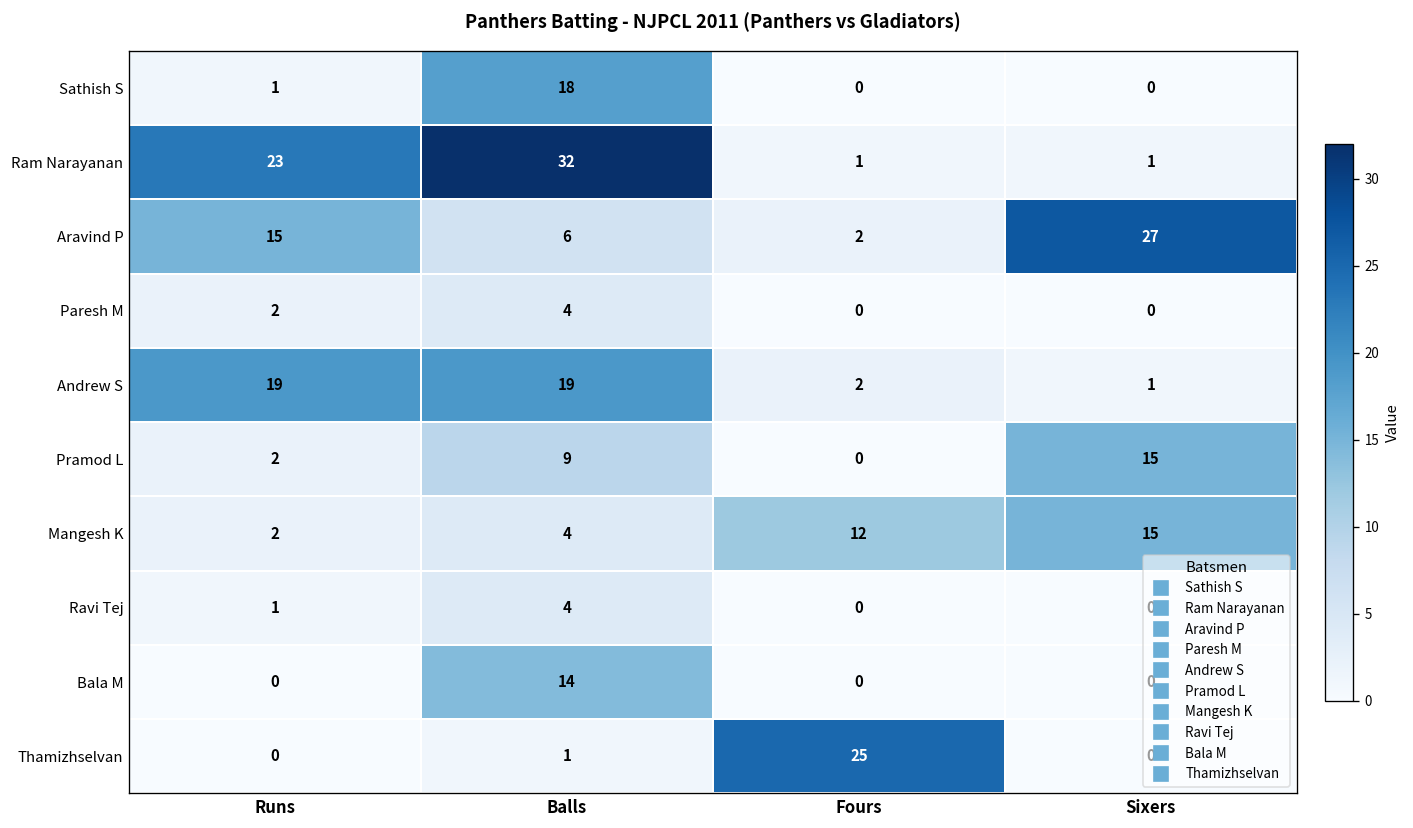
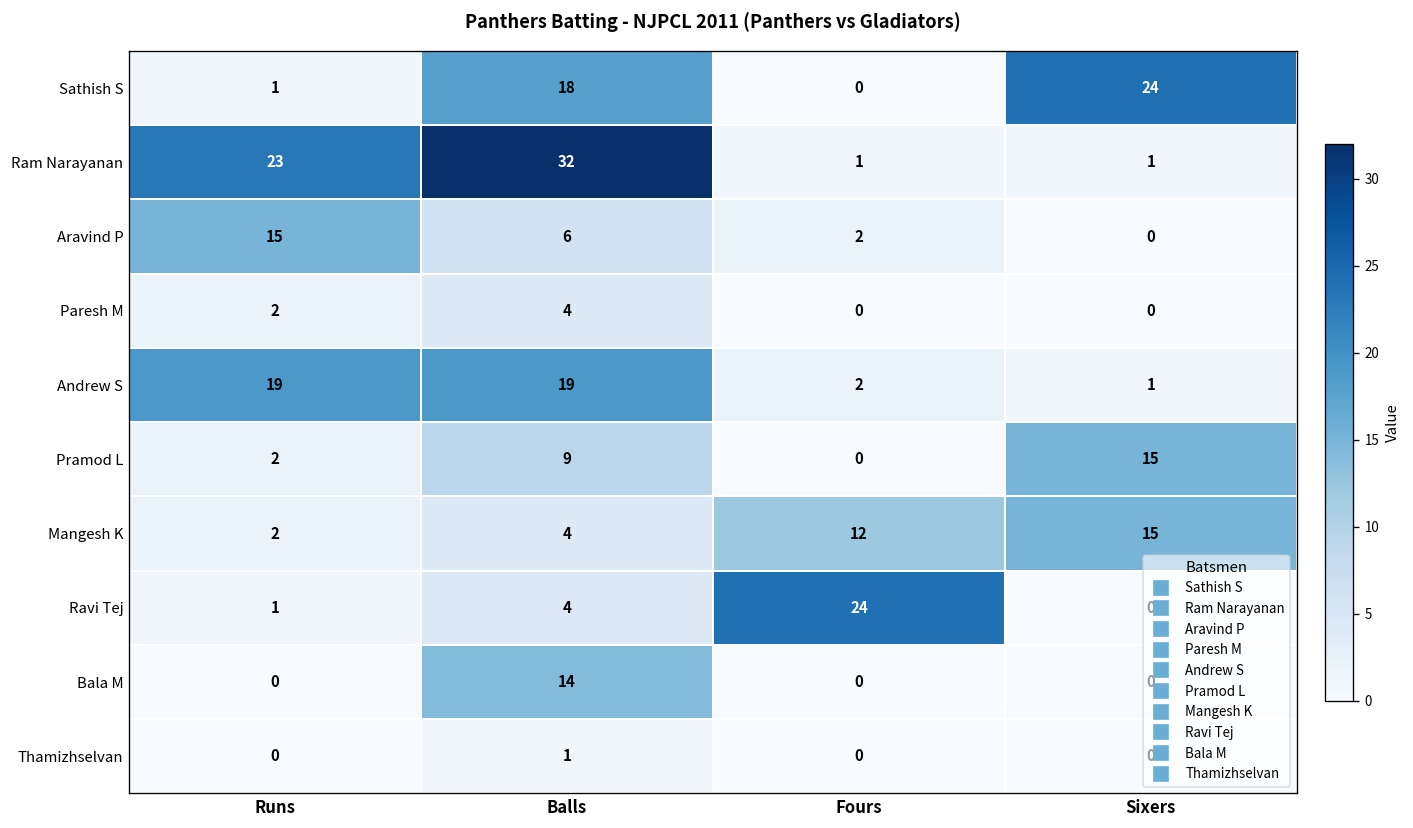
Sathish S, Sixers: 0 -> 24
Aravind P, Sixers: 27 -> 0
Ravi Tej, Fours: 0 -> 24
Thamizhselvan, Fours: 25 -> 0
